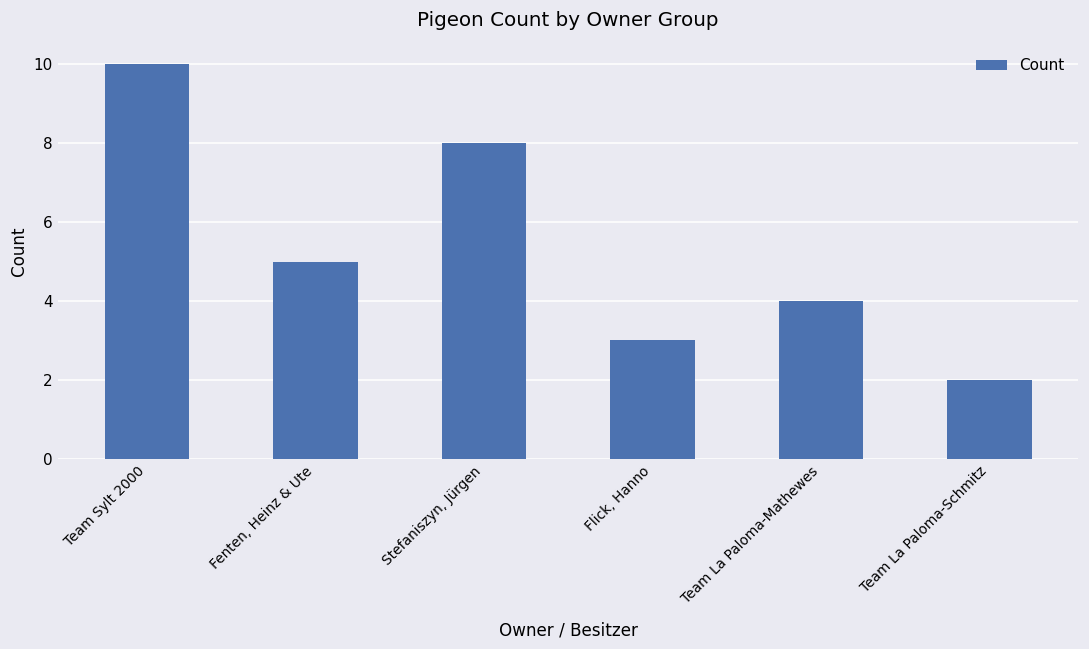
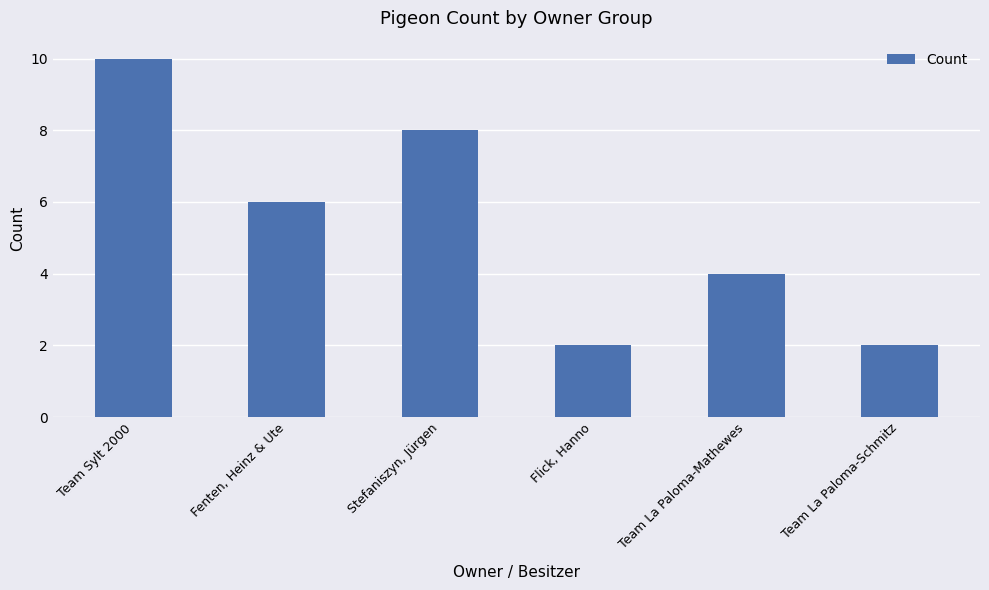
Fenten, Heinz & Ute: 5 -> 6
Flick, Hanno: 3 -> 2
